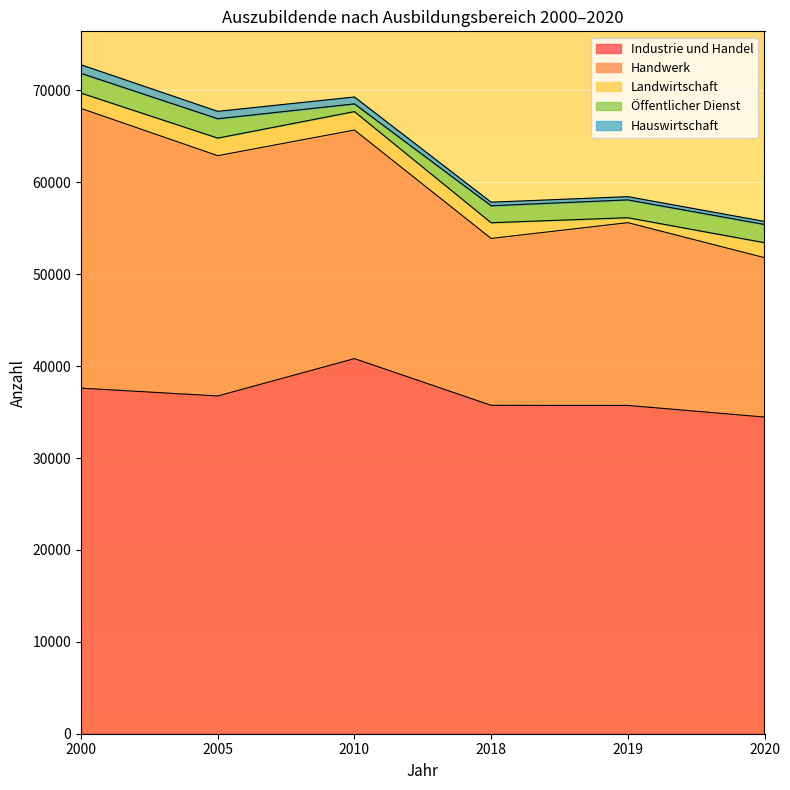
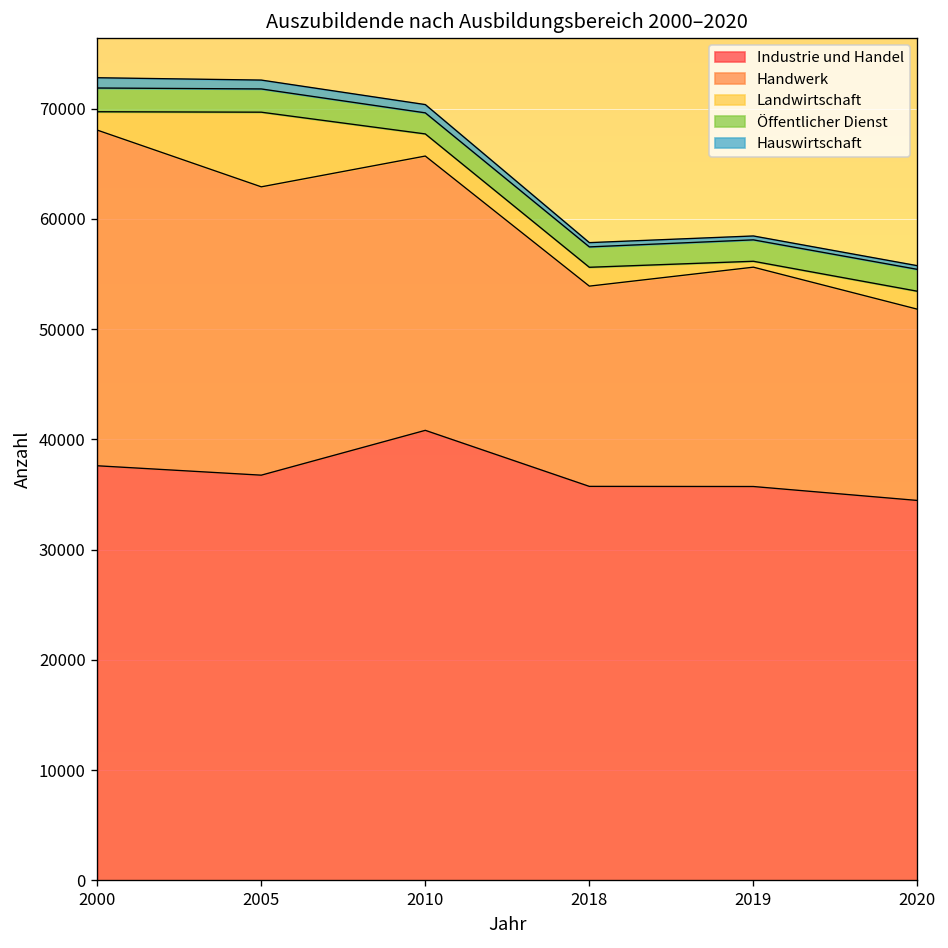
Landwirtschaft, 2005: 2000 -> 7000
Öffentlicher Dienst, 2010: 1000 -> 2000
